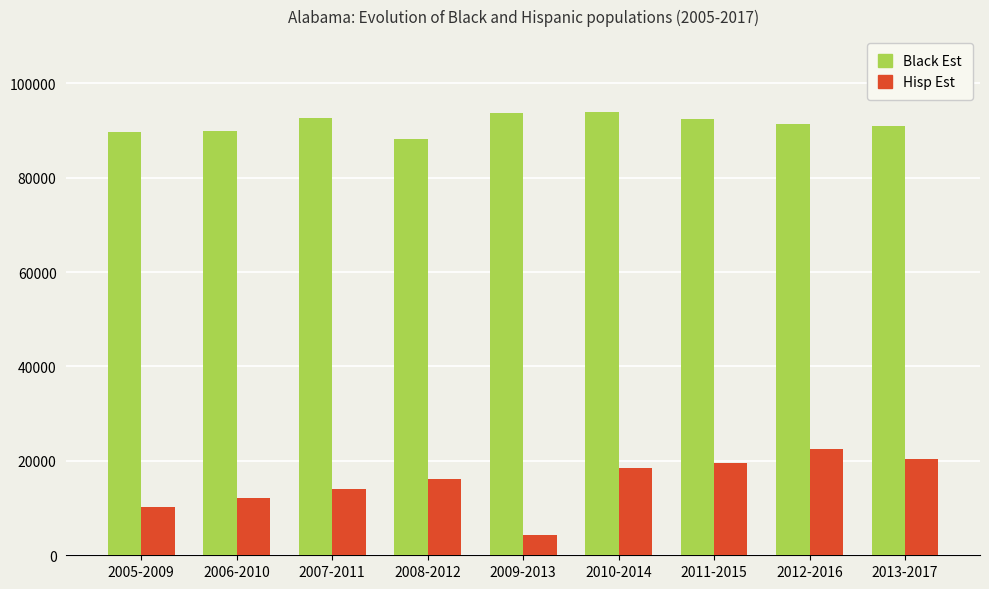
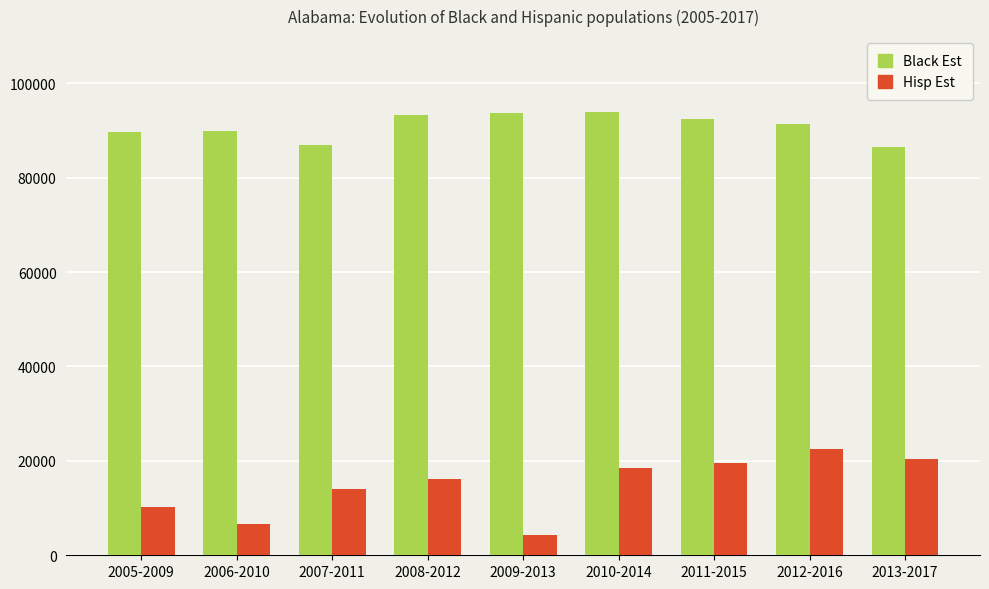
Hisp Est, 2006-2010: 12000 -> 7000
Black Est, 2007-2011: 93000 -> 87000
Black Est, 2008-2012: 88000 -> 93000
Black Est, 2013-2017: 91000 -> 87000
